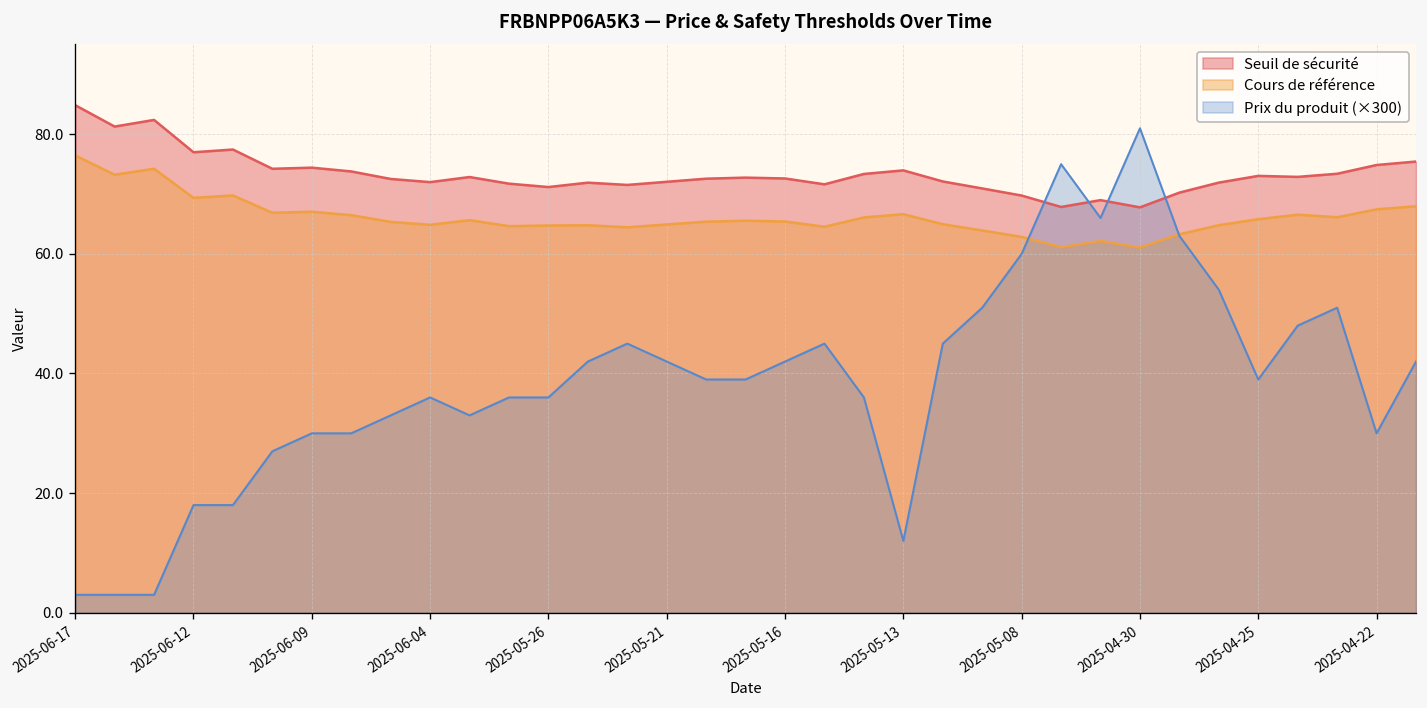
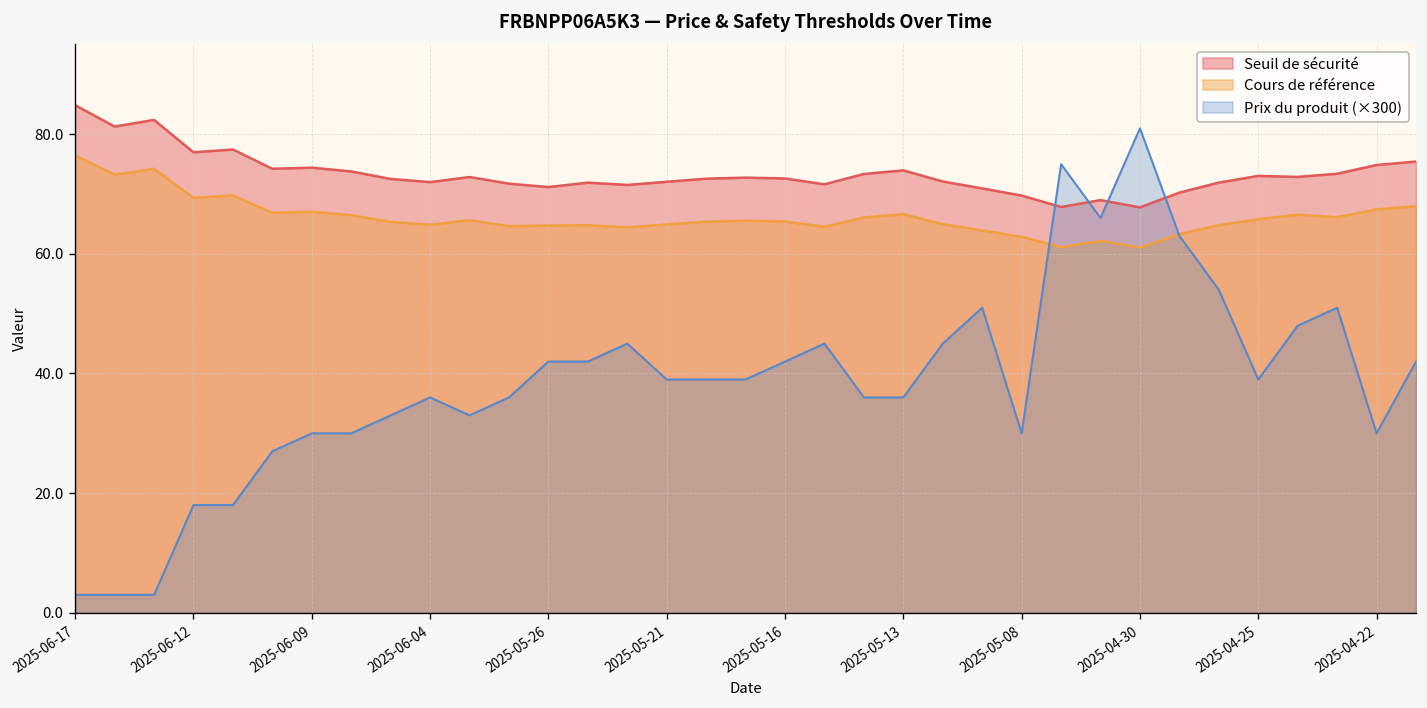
Prix du produit (×300), 2025-05-26: 36 -> 42
Prix du produit (×300), 2025-05-21: 42 -> 39
Prix du produit (×300), 2025-05-13: 12 -> 36
Prix du produit (×300), 2025-05-08: 60 -> 30
